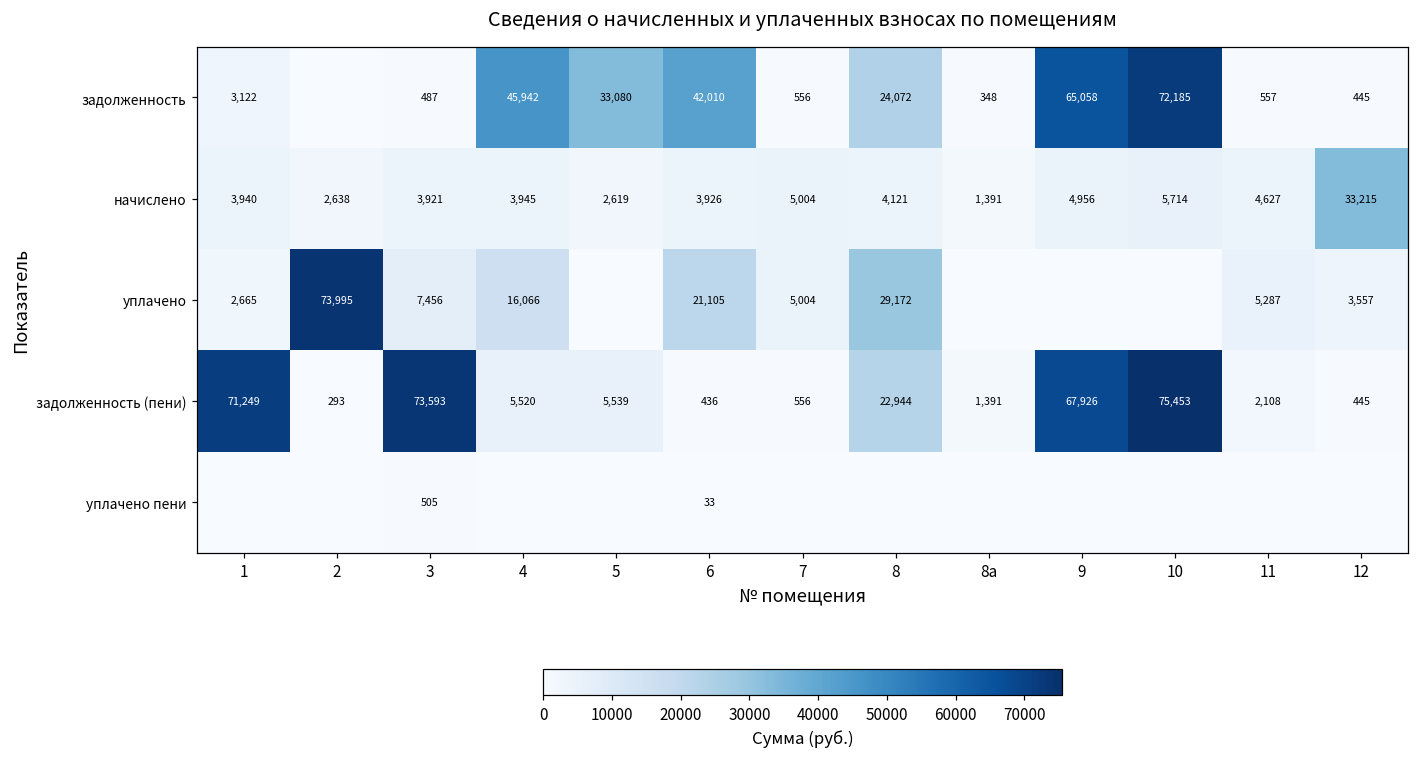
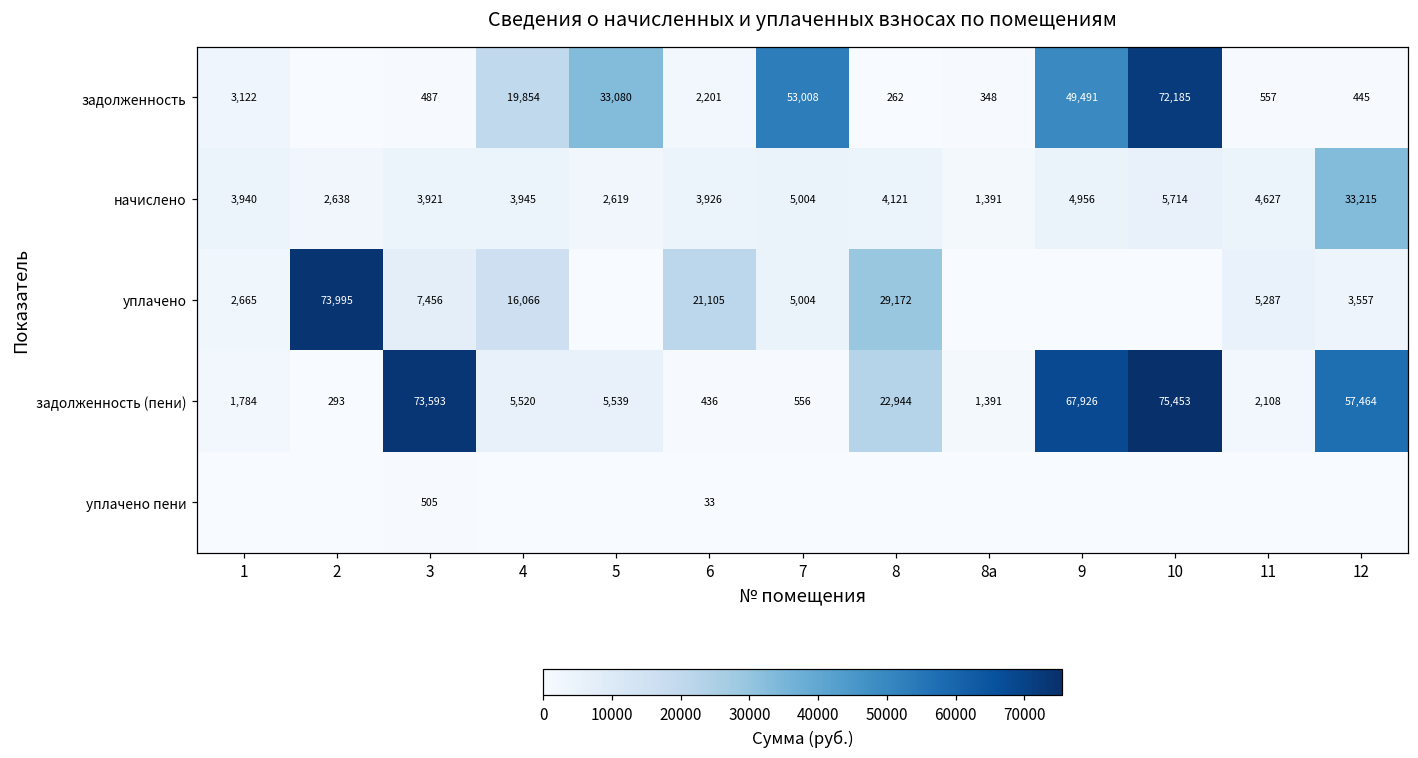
задолженность, 4: 45,942 -> 19,854
задолженность, 6: 42,010 -> 2,201
задолженность, 7: 556 -> 53,008
задолженность, 8: 24,072 -> 262
задолженность, 9: 65,058 -> 49,491
задолженность (пени), 1: 71,249 -> 1,784
задолженность (пени), 12: 445 -> 57,464
